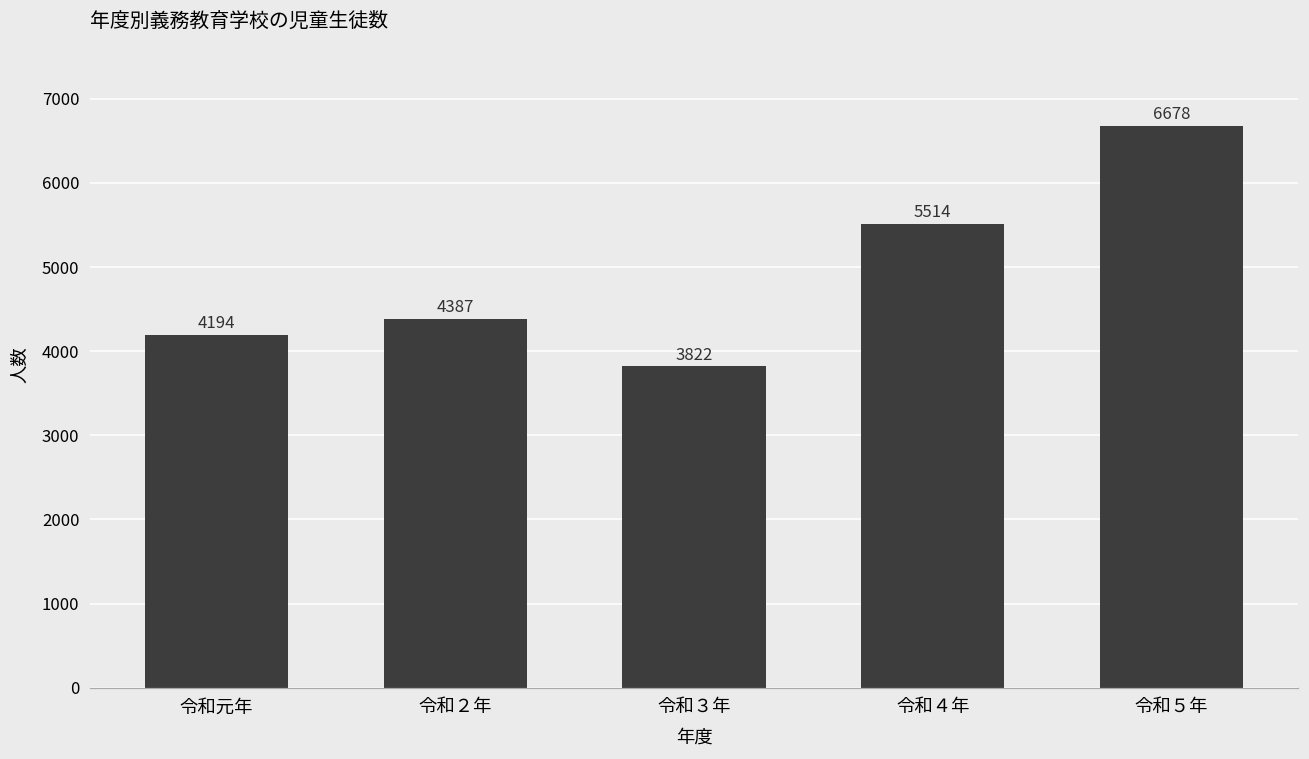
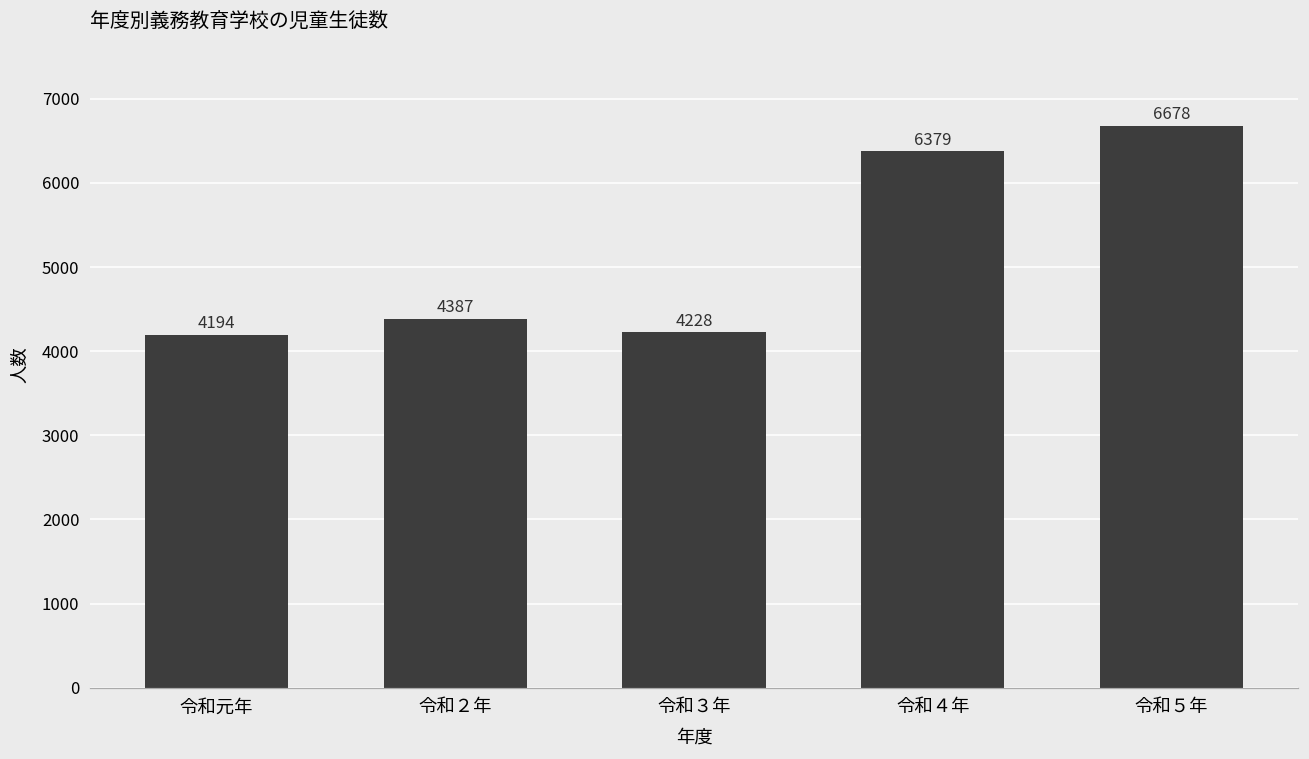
令和３年: 3822 -> 4228
令和４年: 5514 -> 6379
